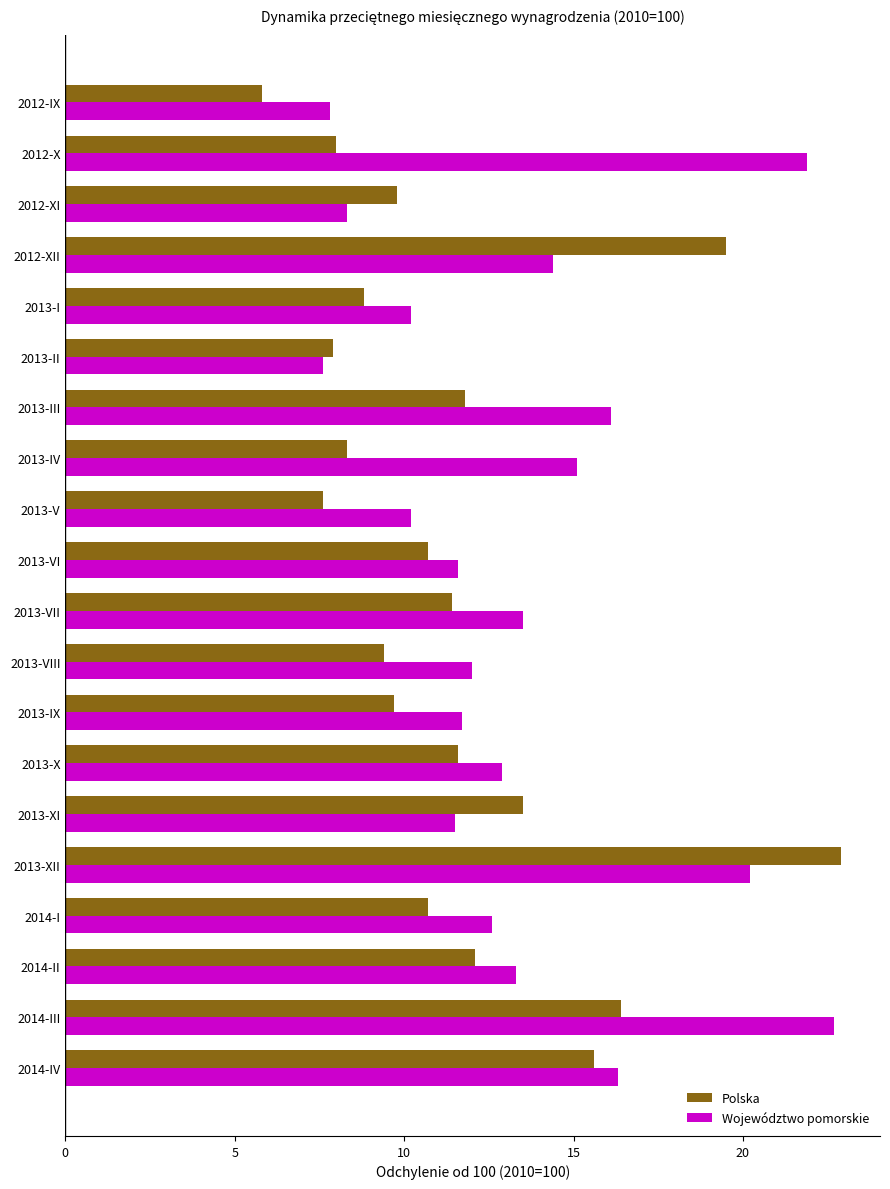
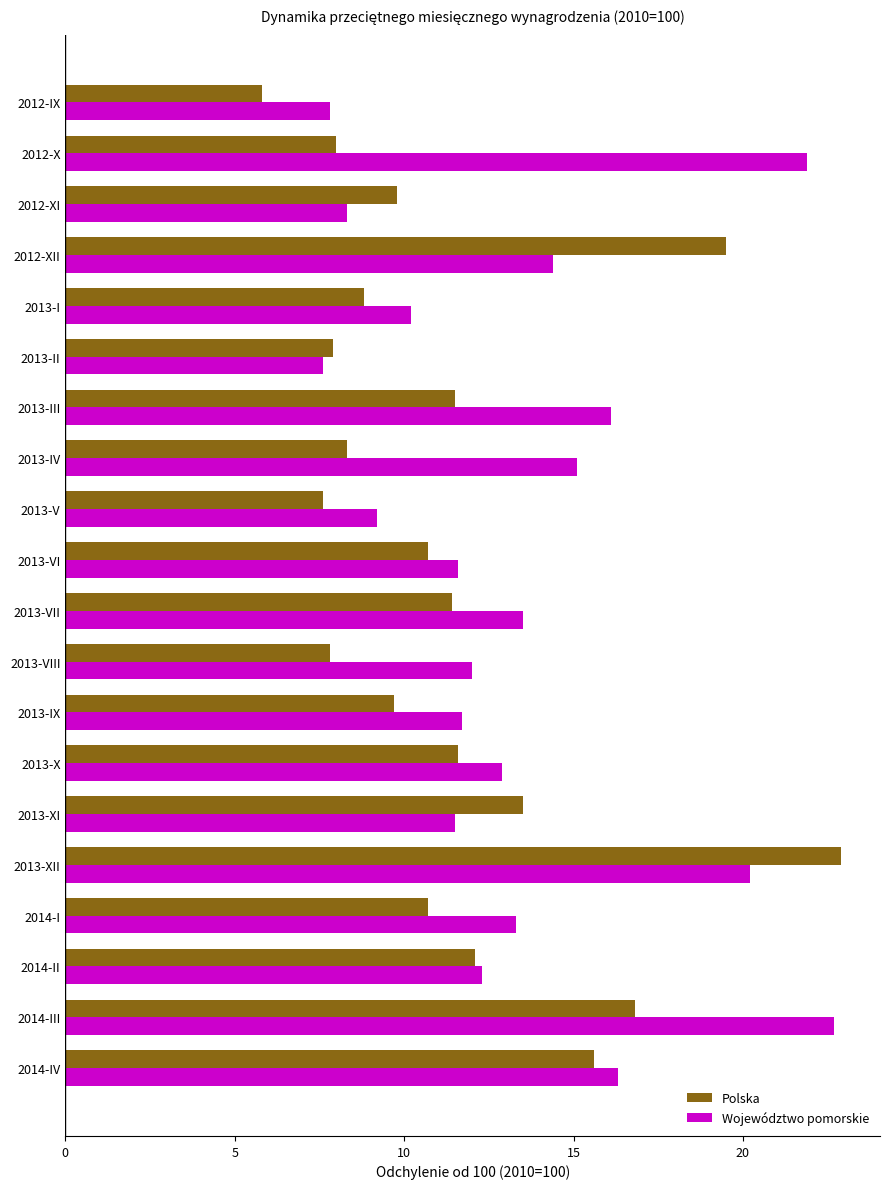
Polska, 2013-III: 11.8 -> 11.5
Województwo pomorskie, 2013-V: 10.2 -> 9.2
Polska, 2013-VIII: 9.4 -> 7.8
Województwo pomorskie, 2014-I: 12.6 -> 13.3
Województwo pomorskie, 2014-II: 13.3 -> 12.3
Polska, 2014-III: 16.4 -> 16.8
